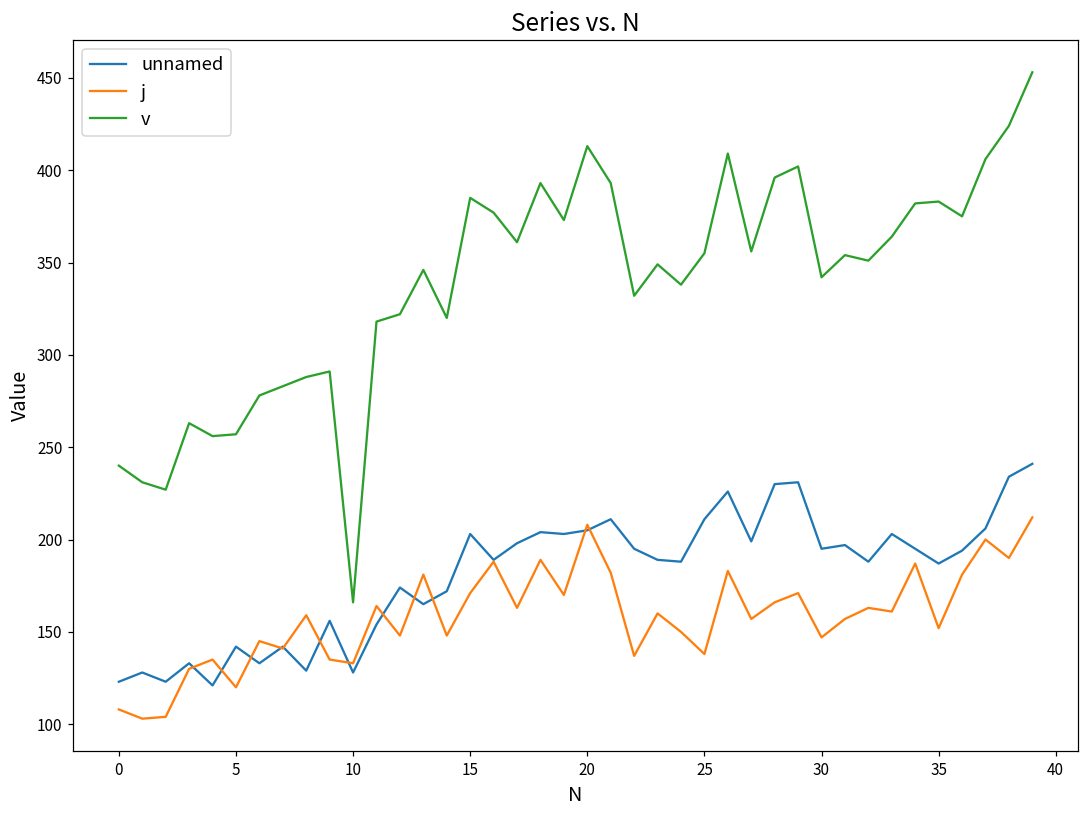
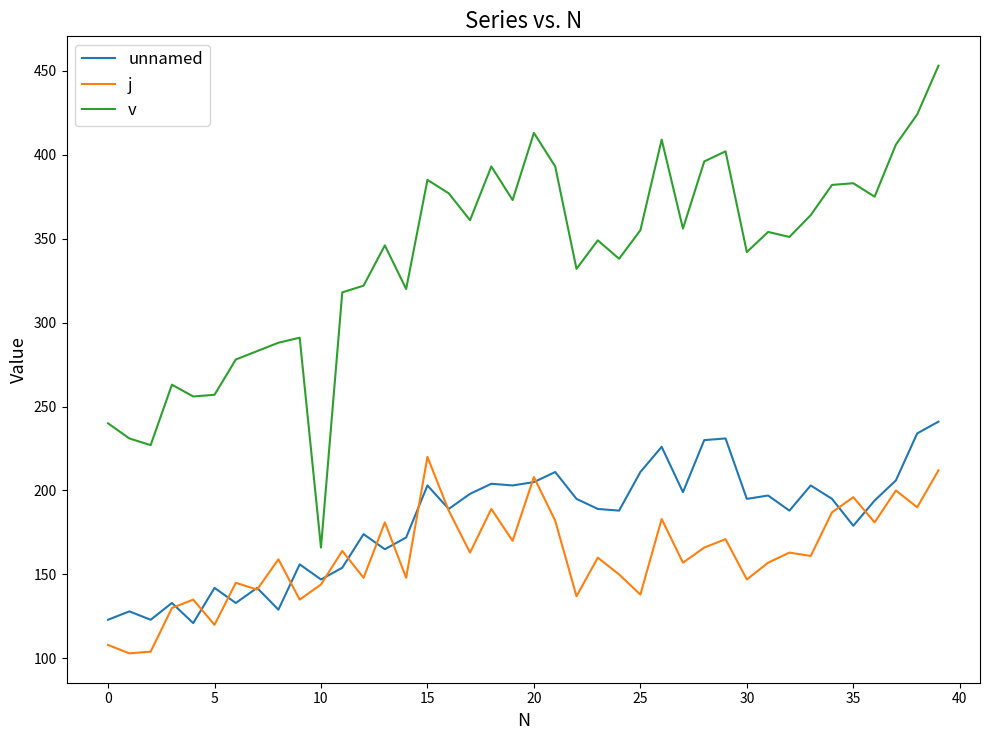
unnamed, 10: 128 -> 147
j, 10: 133 -> 144
j, 15: 171 -> 220
unnamed, 35: 187 -> 179
j, 35: 152 -> 196
